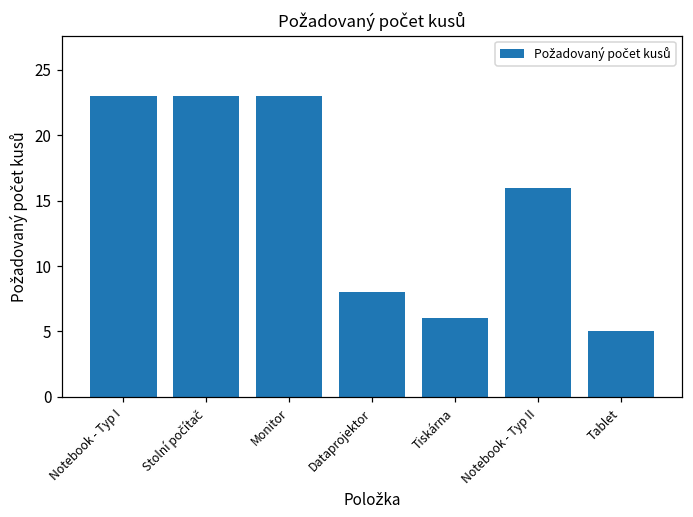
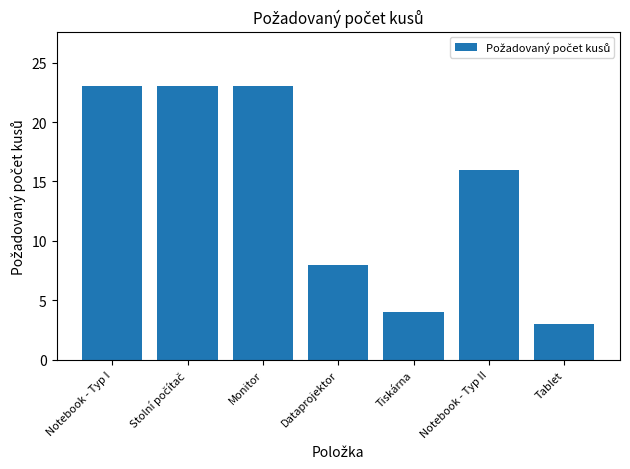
Tiskárna: 6 -> 4
Tablet: 5 -> 3
